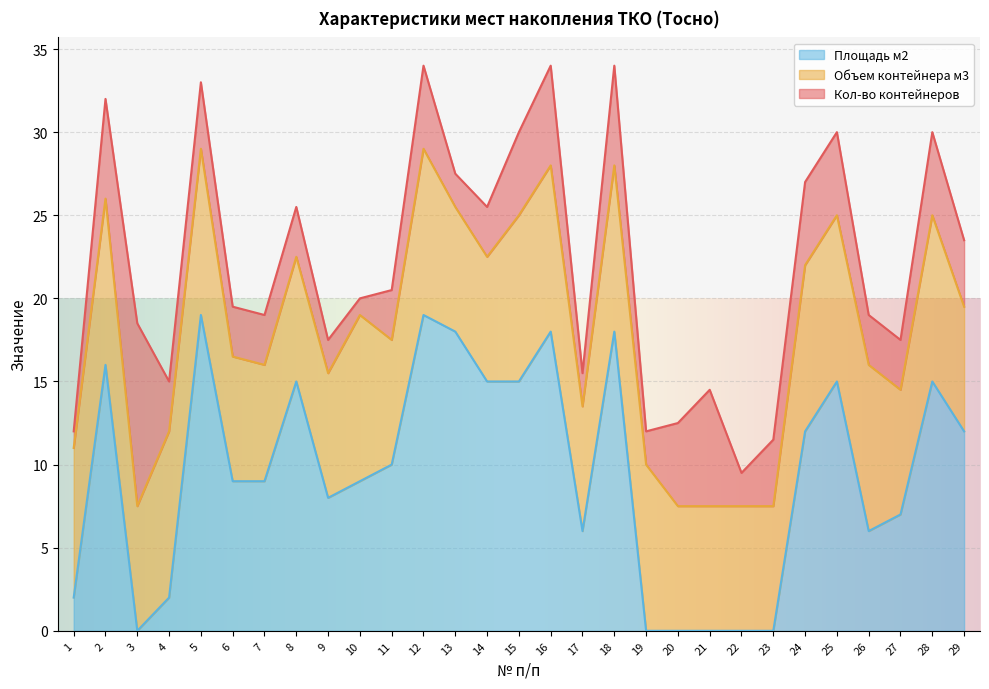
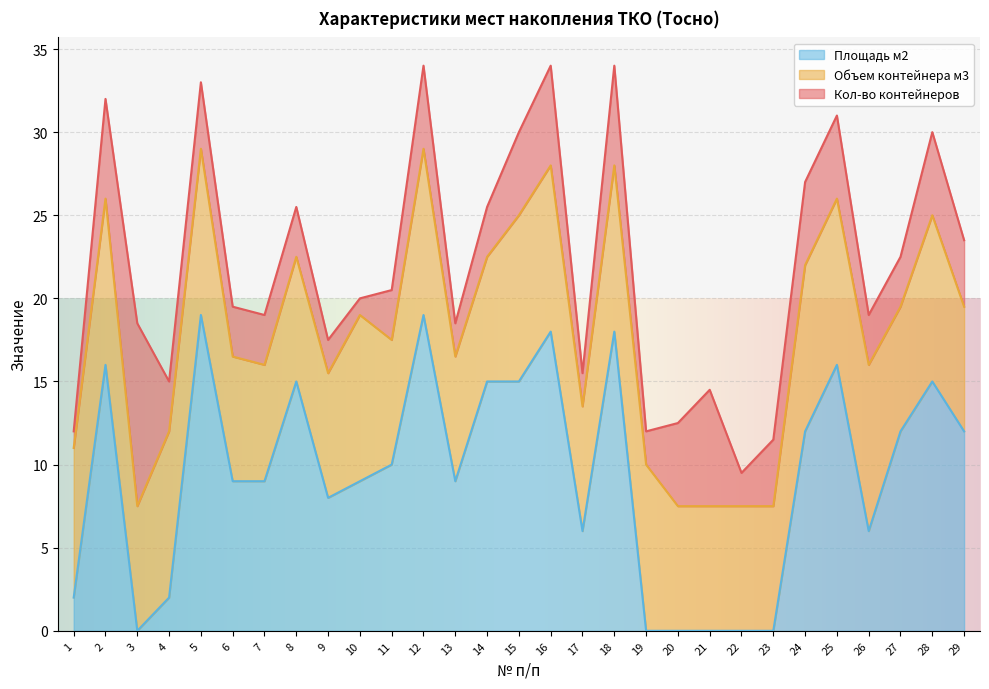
Площадь м2, 13: 18 -> 9
Площадь м2, 25: 15 -> 16
Площадь м2, 27: 7 -> 12
